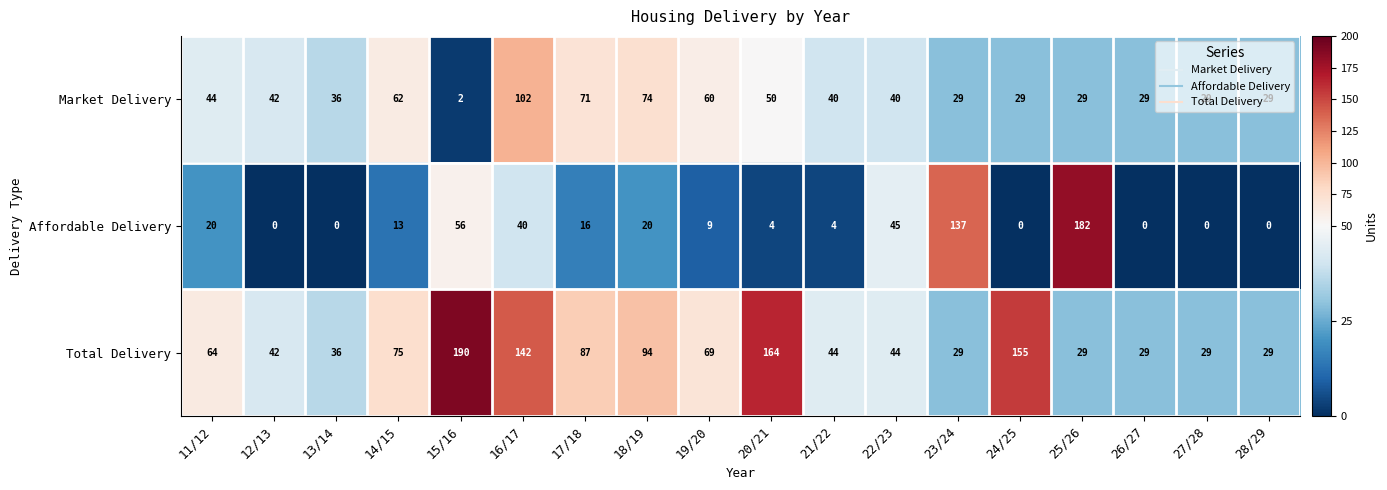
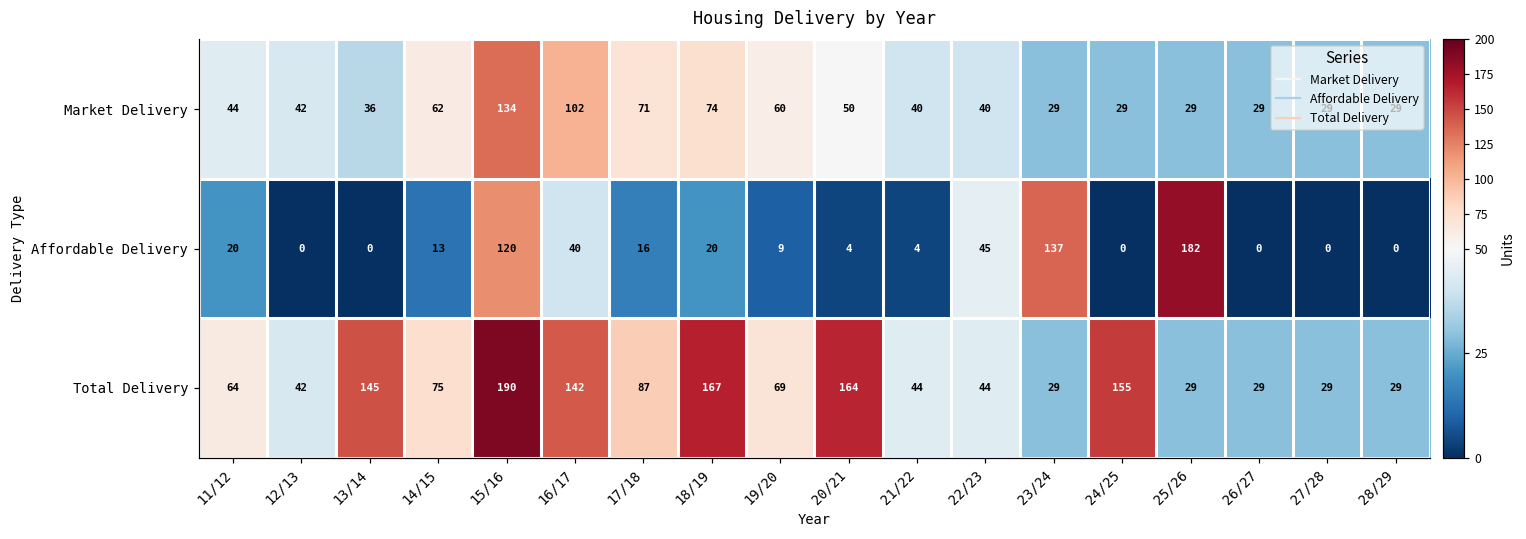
Market Delivery, 15/16: 2 -> 134
Affordable Delivery, 15/16: 56 -> 120
Total Delivery, 13/14: 36 -> 145
Total Delivery, 18/19: 94 -> 167
